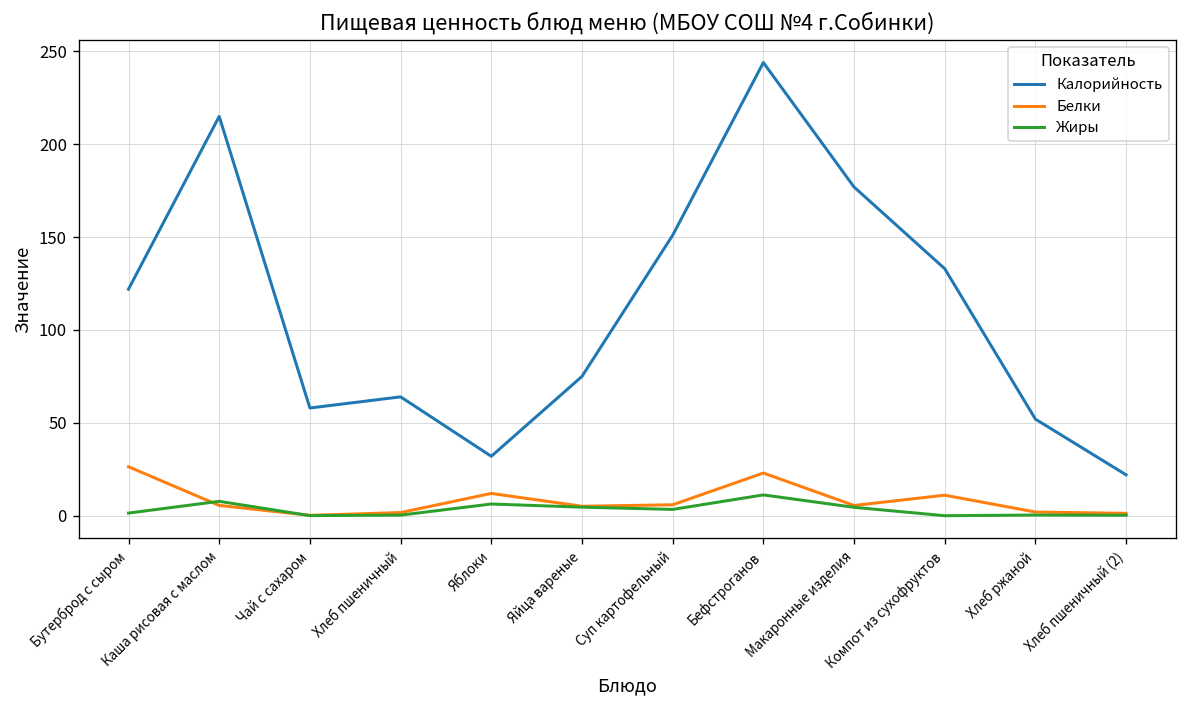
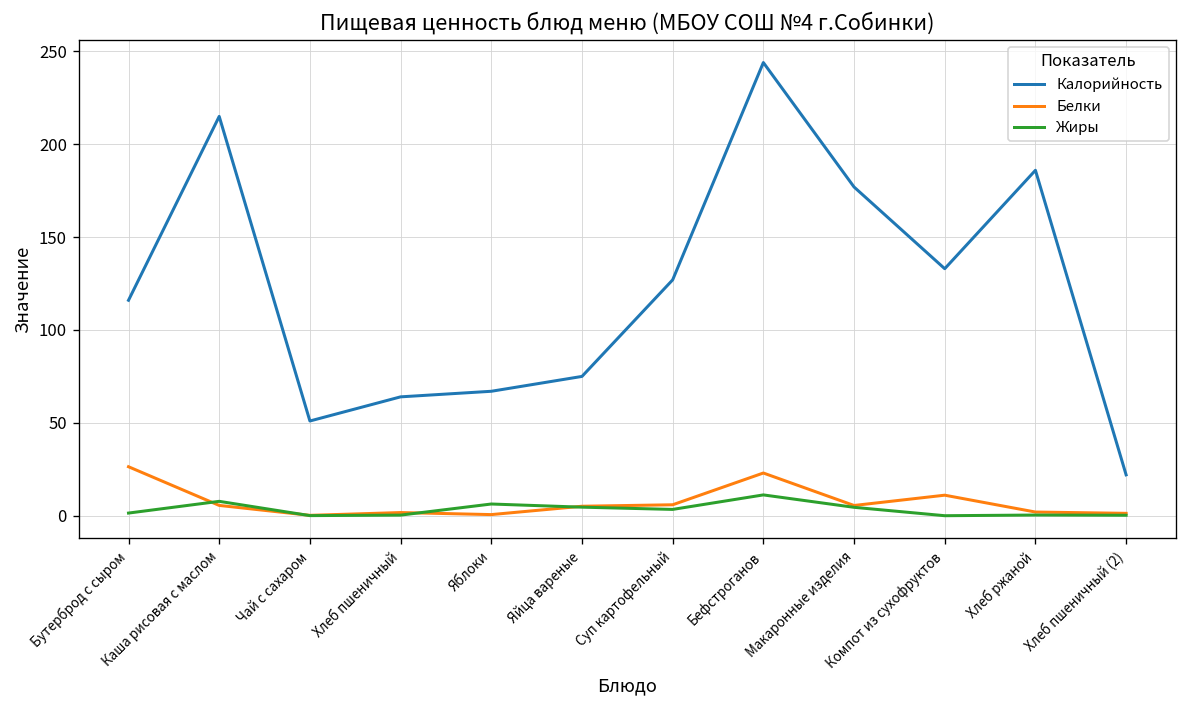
Калорийность, Бутерброд с сыром: 122 -> 116
Калорийность, Чай с сахаром: 58 -> 51
Калорийность, Яблоки: 32 -> 67
Белки, Яблоки: 12 -> 1
Калорийность, Суп картофельный: 151 -> 127
Калорийность, Хлеб ржаной: 52 -> 186
